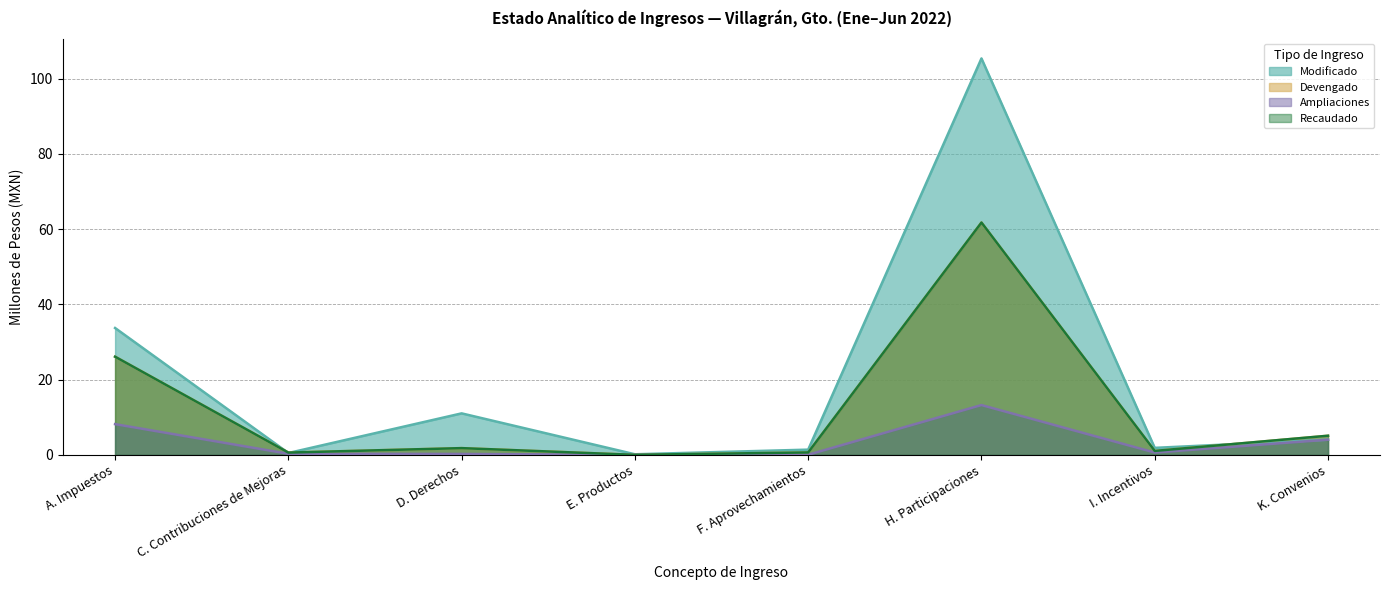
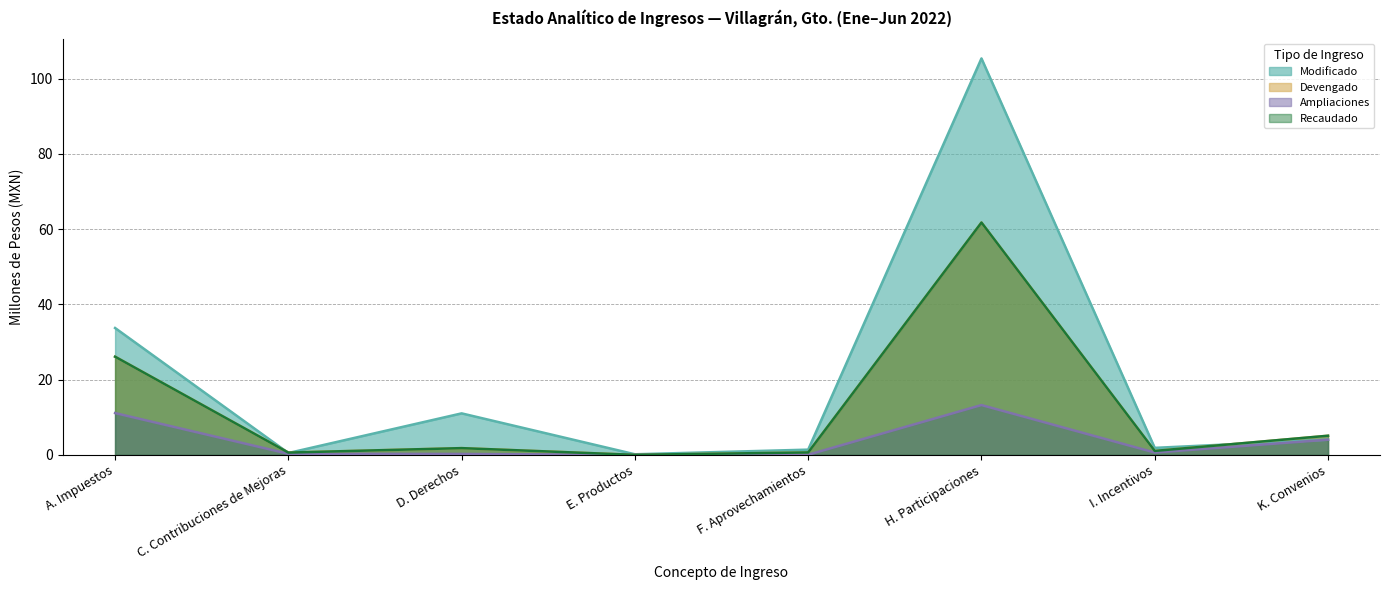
Ampliaciones, A. Impuestos: 8 -> 11
